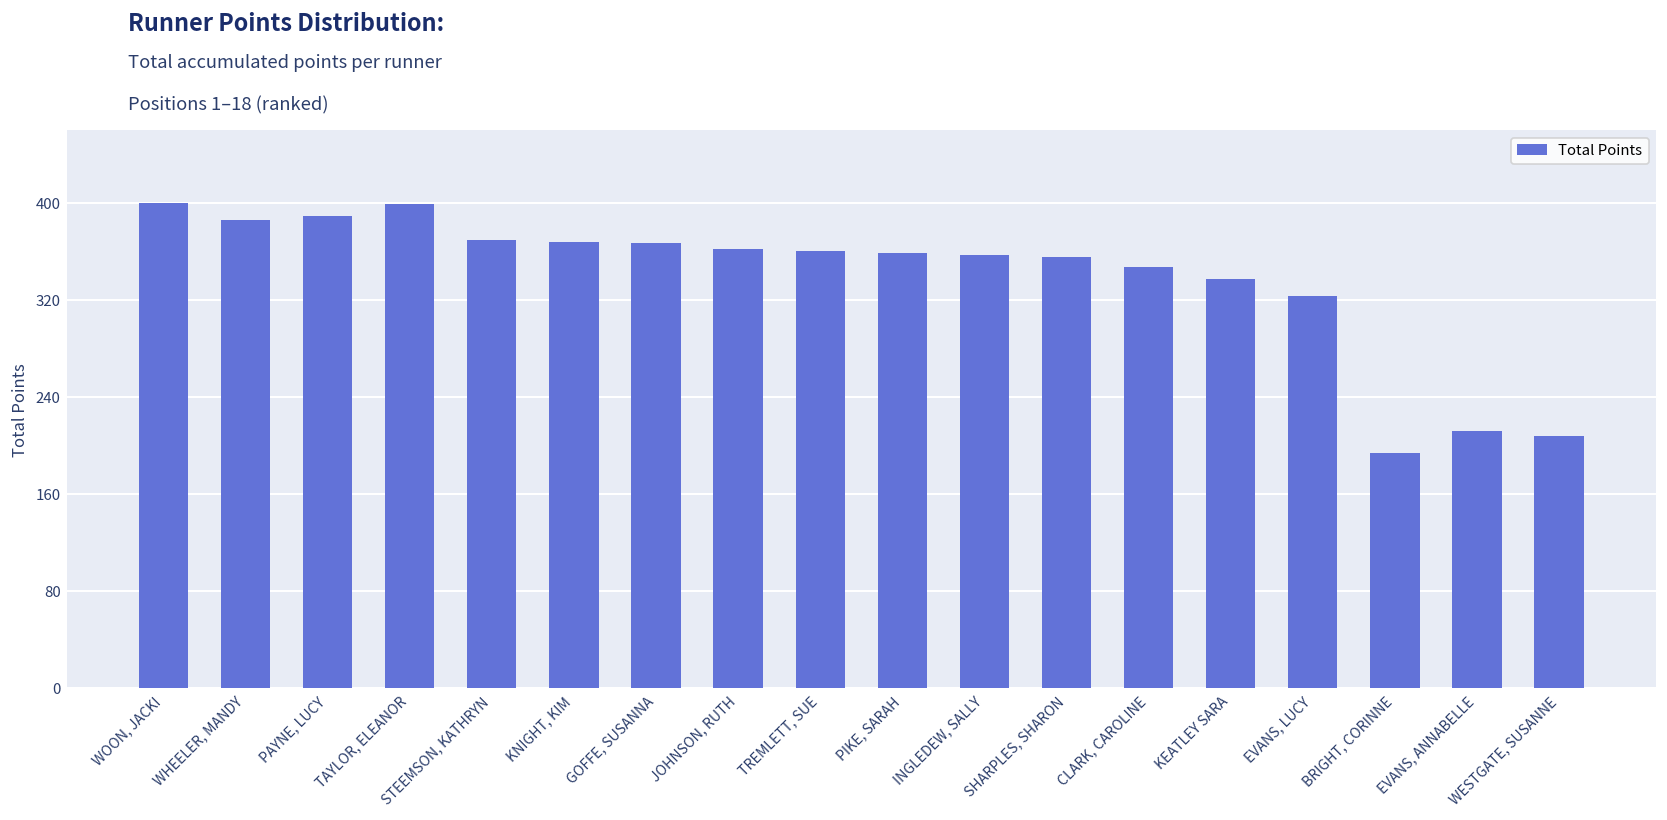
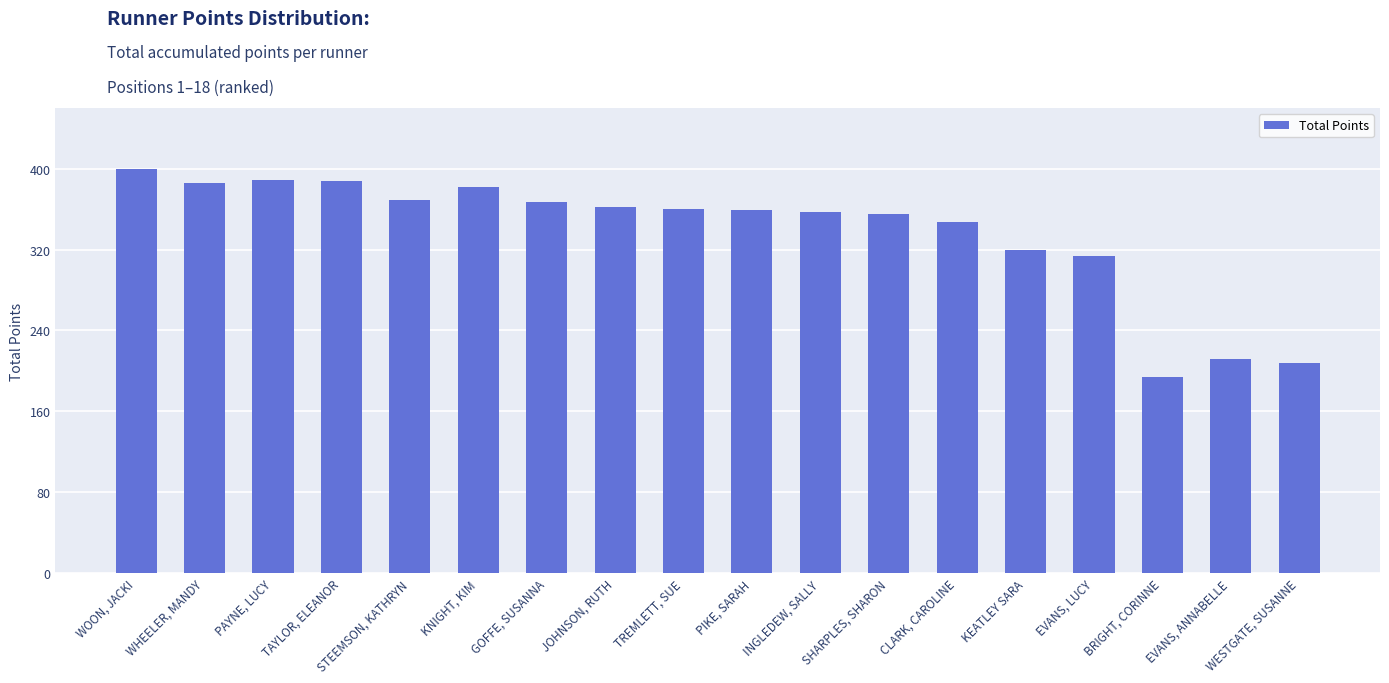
TAYLOR, ELEANOR: 399 -> 388
KNIGHT, KIM: 368 -> 382
KEATLEY SARA: 337 -> 320
EVANS, LUCY: 323 -> 314
